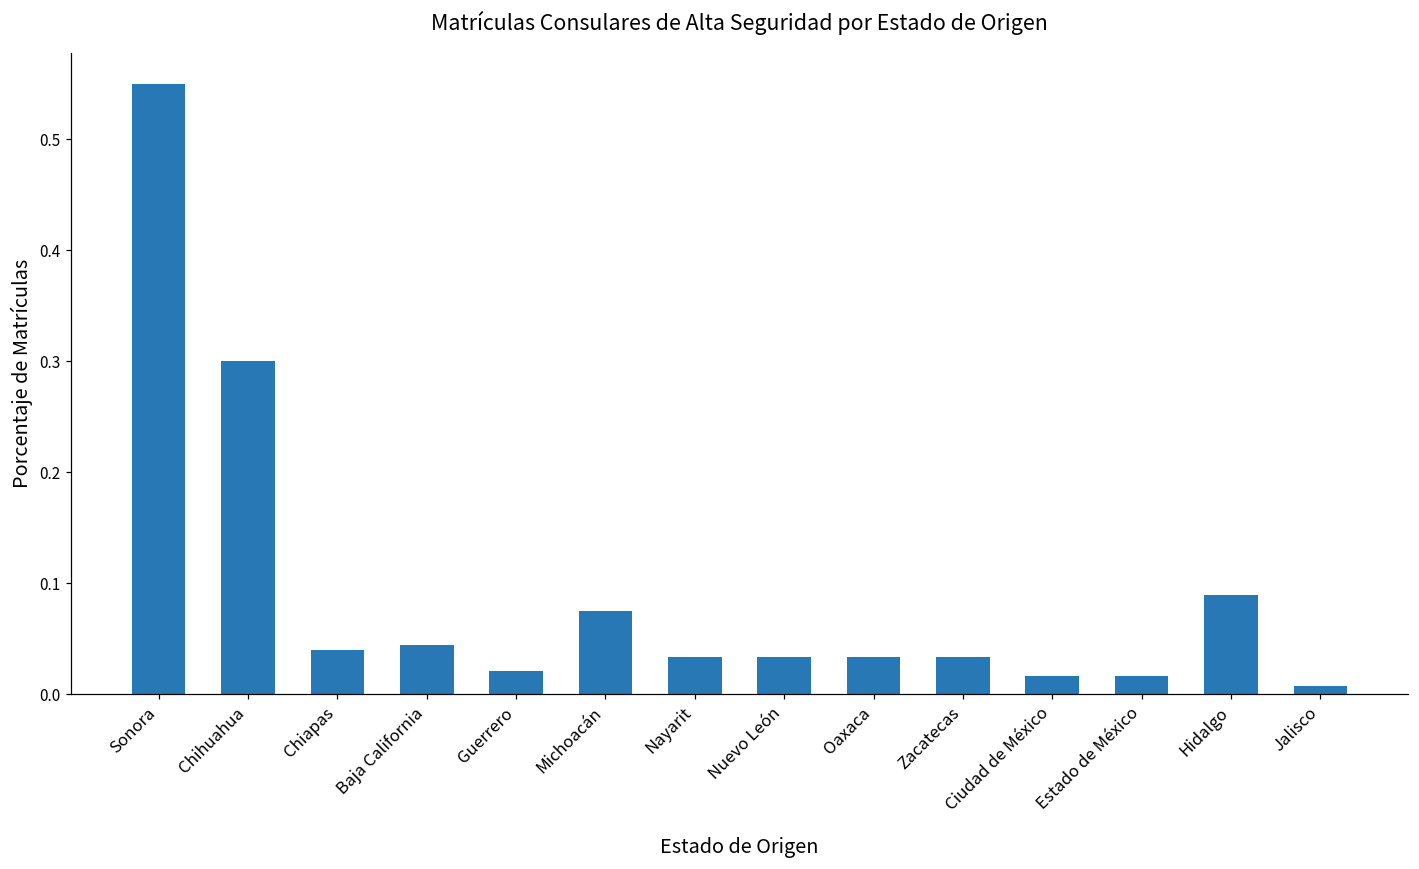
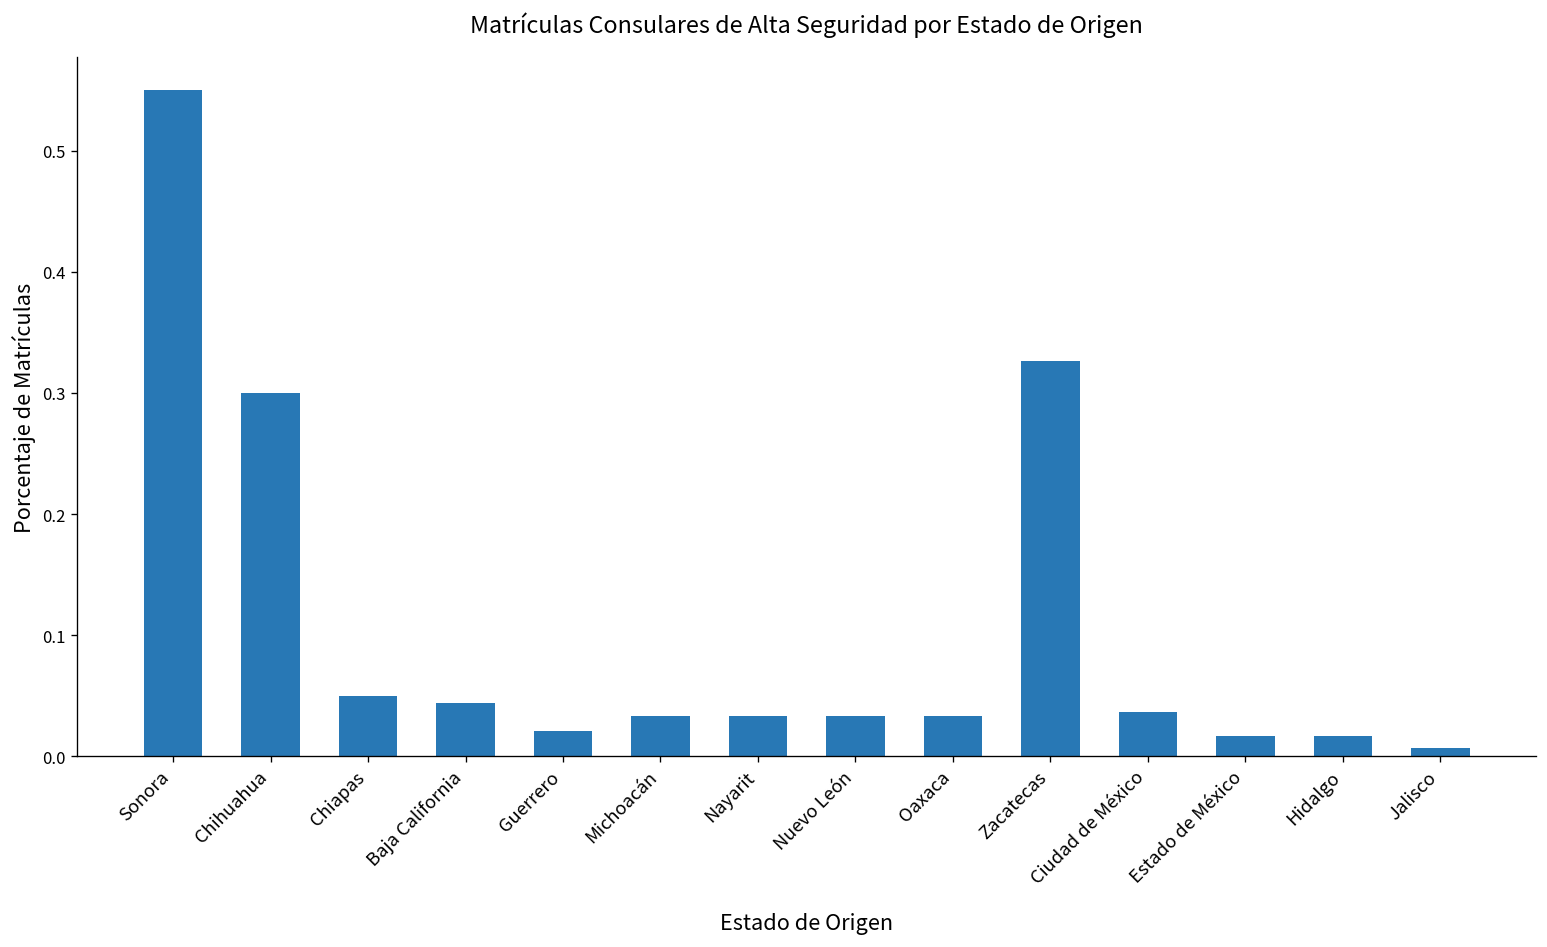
Chiapas: 0.04 -> 0.05
Michoacán: 0.074 -> 0.033
Zacatecas: 0.033 -> 0.326
Ciudad de México: 0.017 -> 0.036
Hidalgo: 0.090 -> 0.017
